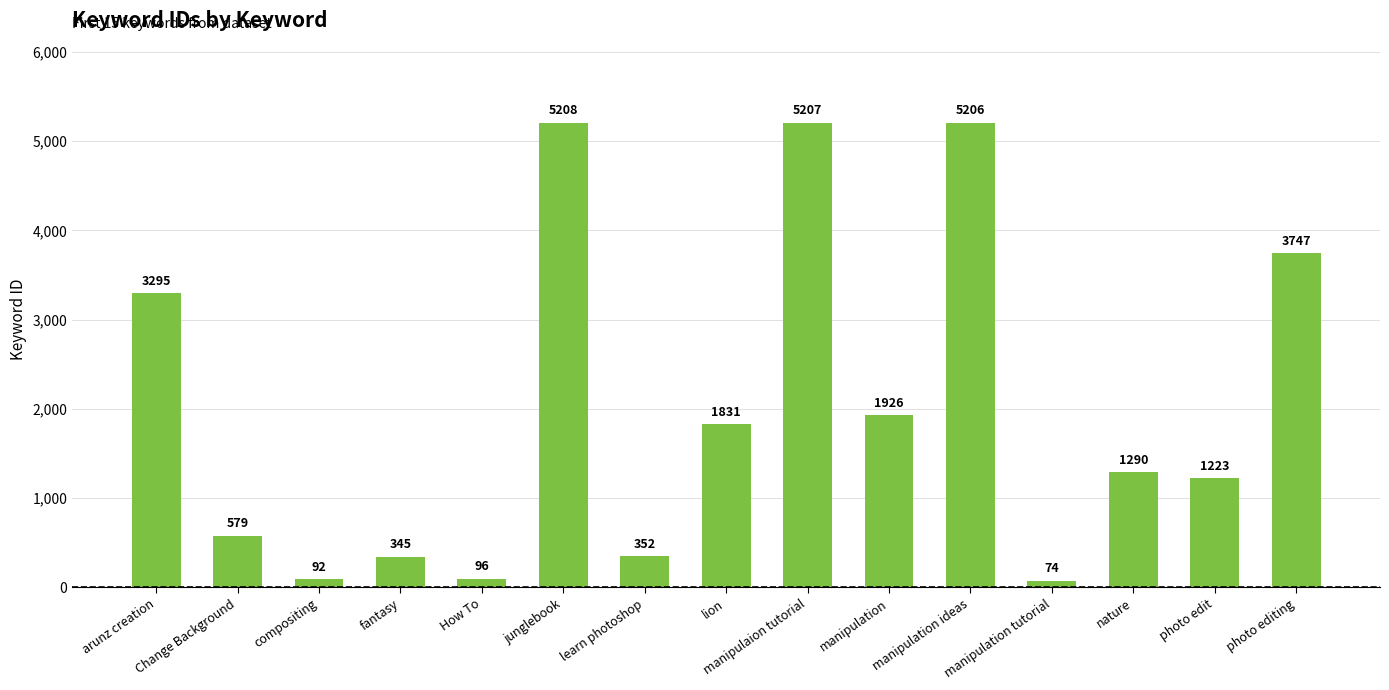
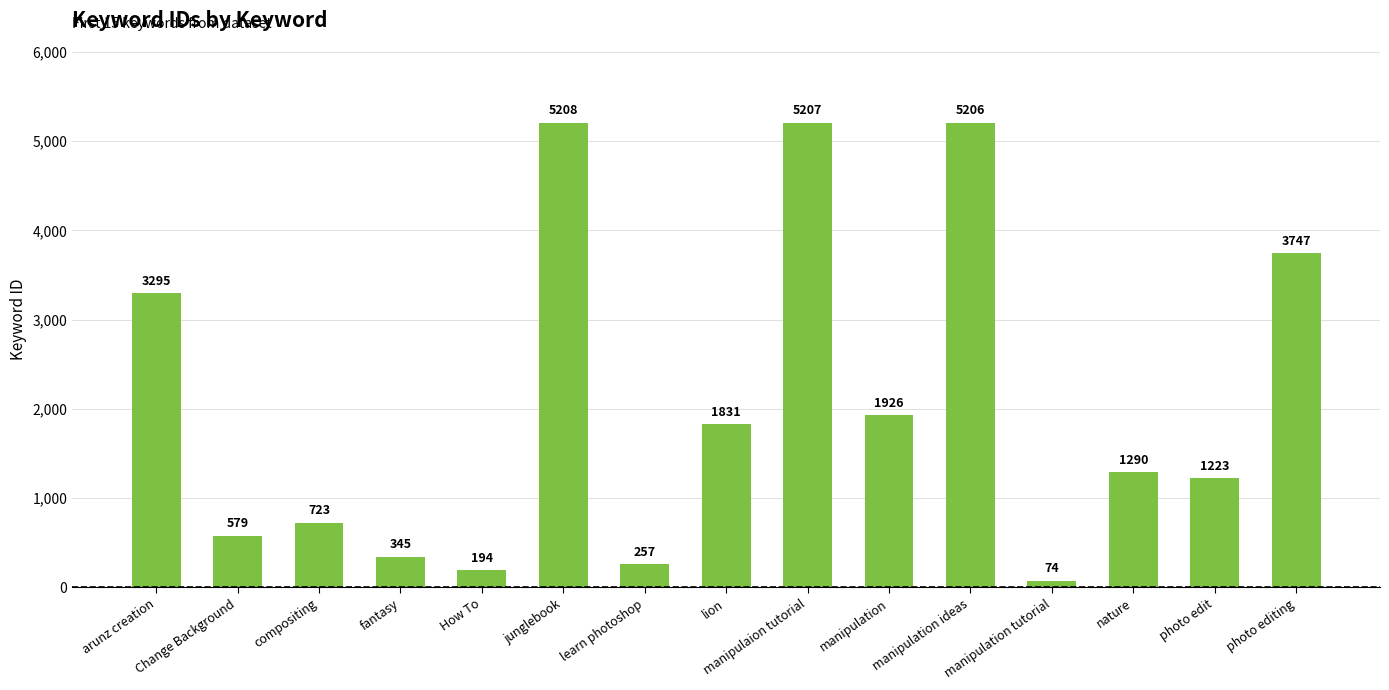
compositing: 92 -> 723
How To: 96 -> 194
learn photoshop: 352 -> 257
